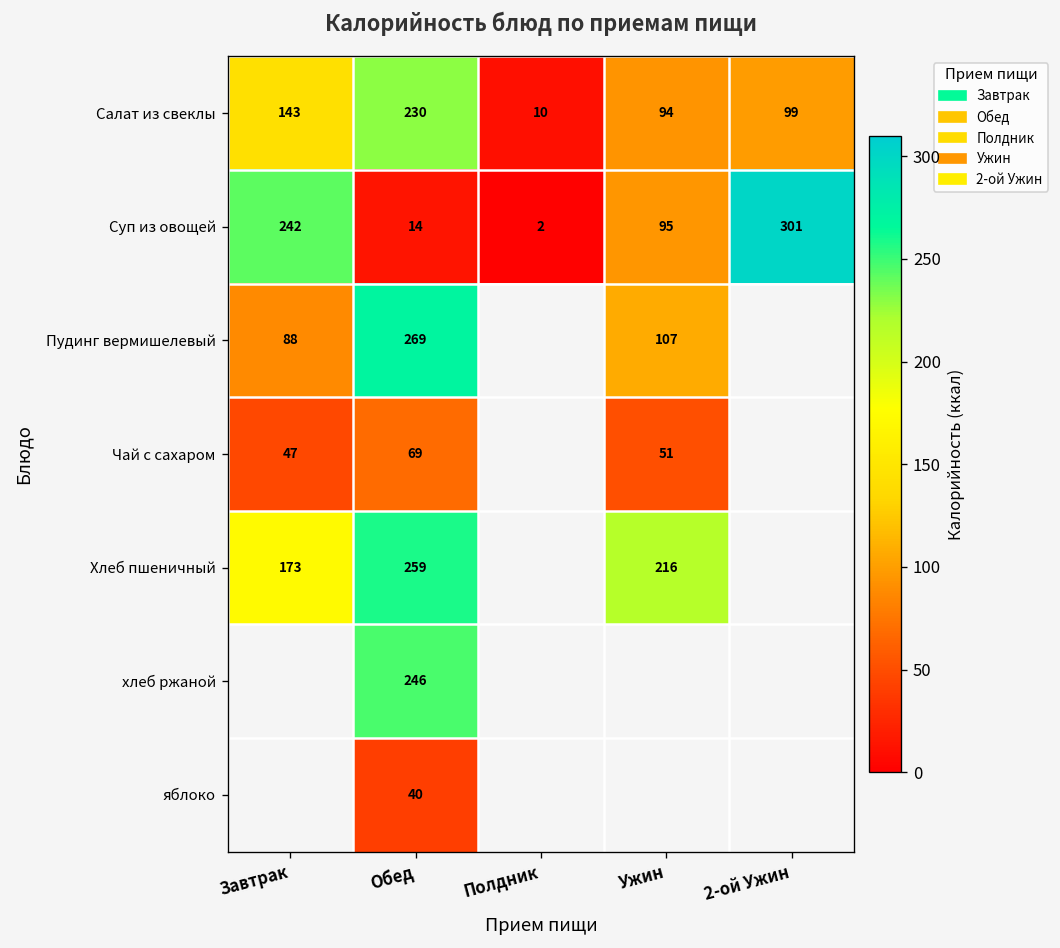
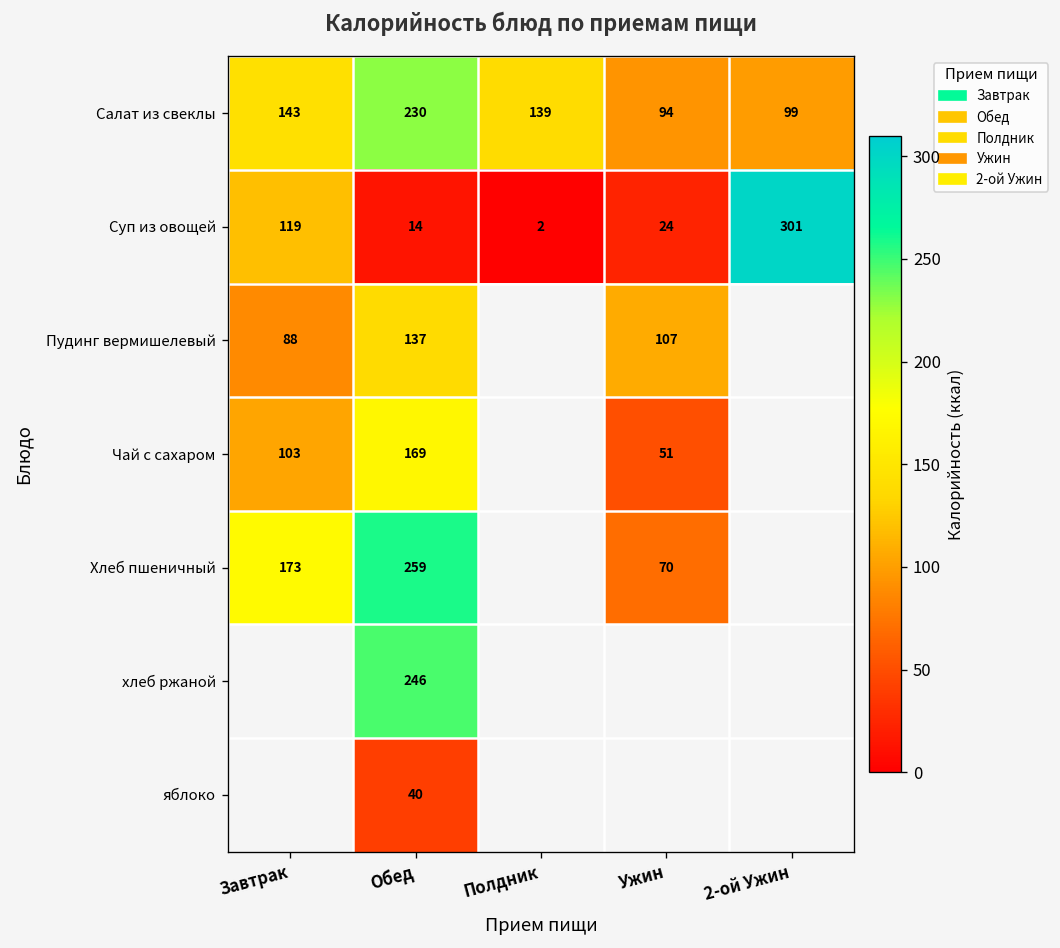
Салат из свеклы, Полдник: 10 -> 139
Суп из овощей, Завтрак: 242 -> 119
Суп из овощей, Ужин: 95 -> 24
Пудинг вермишелевый, Обед: 269 -> 137
Чай с сахаром, Завтрак: 47 -> 103
Чай с сахаром, Обед: 69 -> 169
Хлеб пшеничный, Ужин: 216 -> 70
